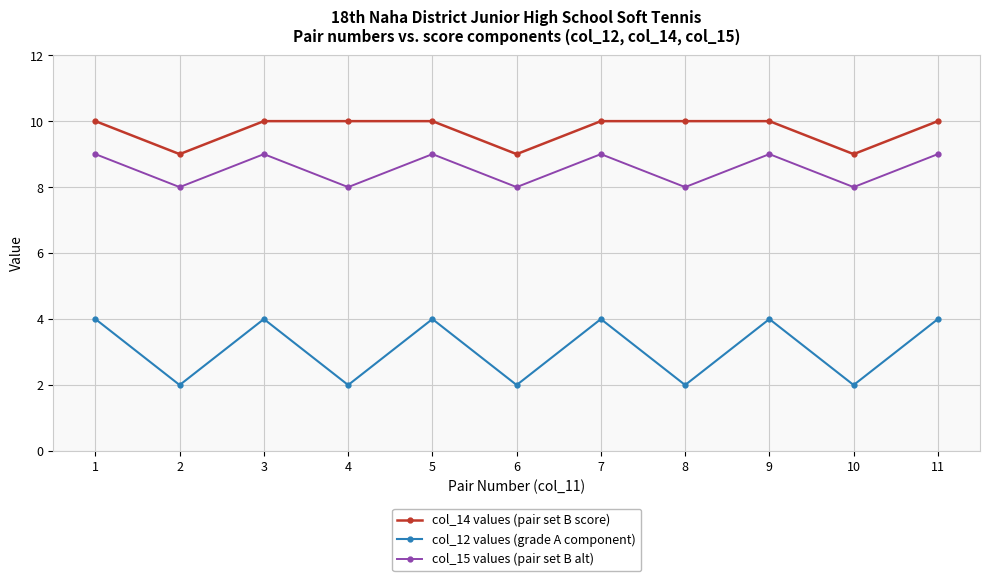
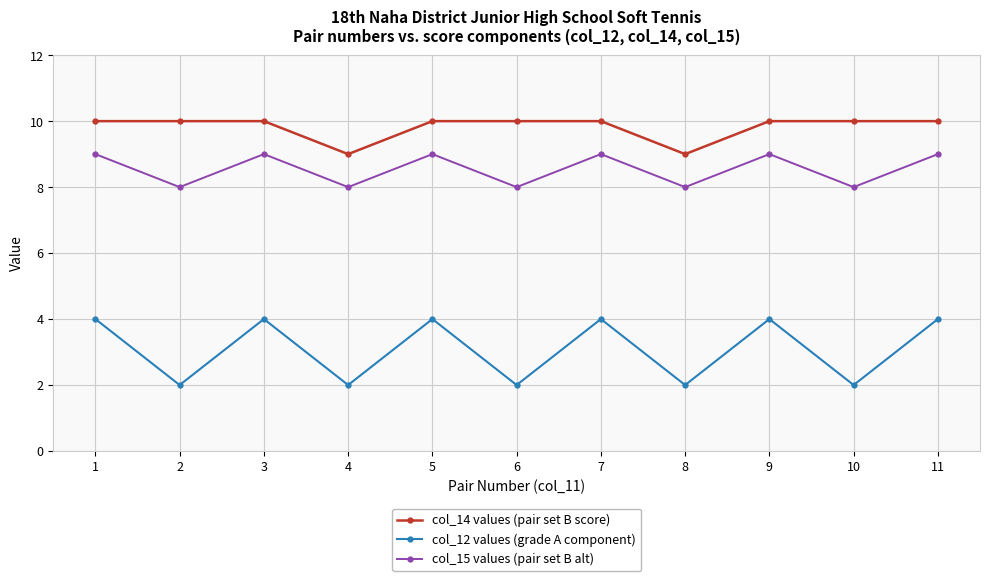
col_14 values (pair set B score), 2: 9 -> 10
col_14 values (pair set B score), 4: 10 -> 9
col_14 values (pair set B score), 6: 9 -> 10
col_14 values (pair set B score), 8: 10 -> 9
col_14 values (pair set B score), 10: 9 -> 10
